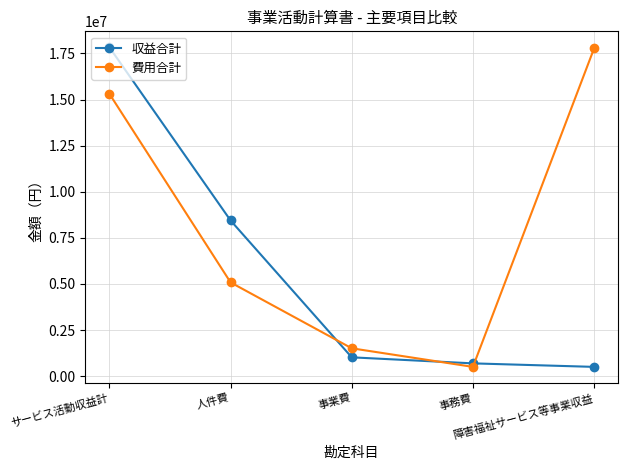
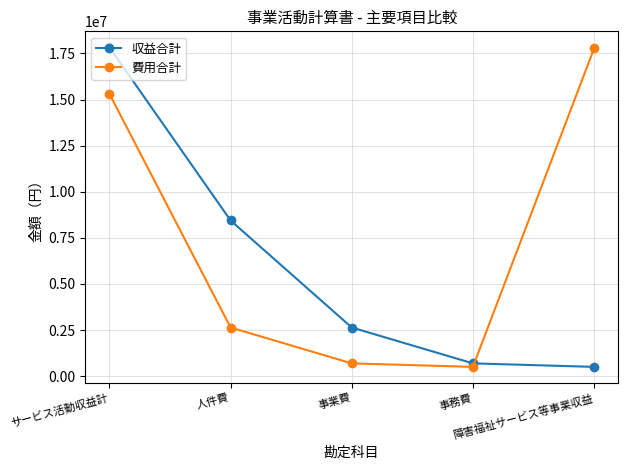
費用合計, 人件費: 5100000 -> 2600000
収益合計, 事業費: 1000000 -> 2600000
費用合計, 事業費: 1500000 -> 700000
